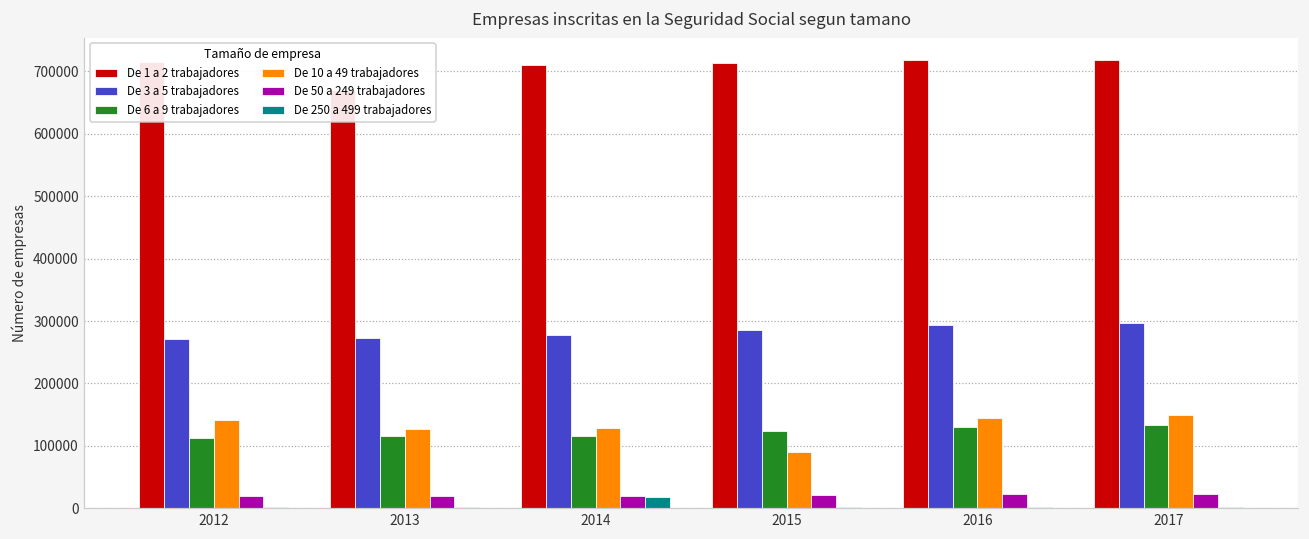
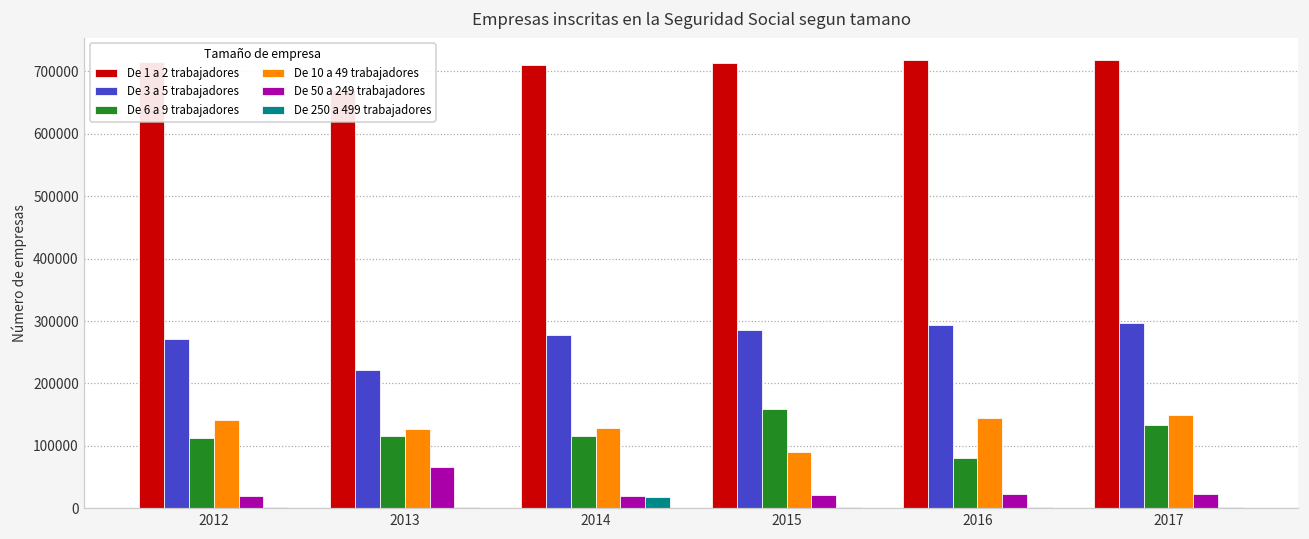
De 3 a 5 trabajadores, 2013: 270000 -> 220000
De 50 a 249 trabajadores, 2013: 20000 -> 70000
De 6 a 9 trabajadores, 2015: 120000 -> 160000
De 6 a 9 trabajadores, 2016: 130000 -> 80000
